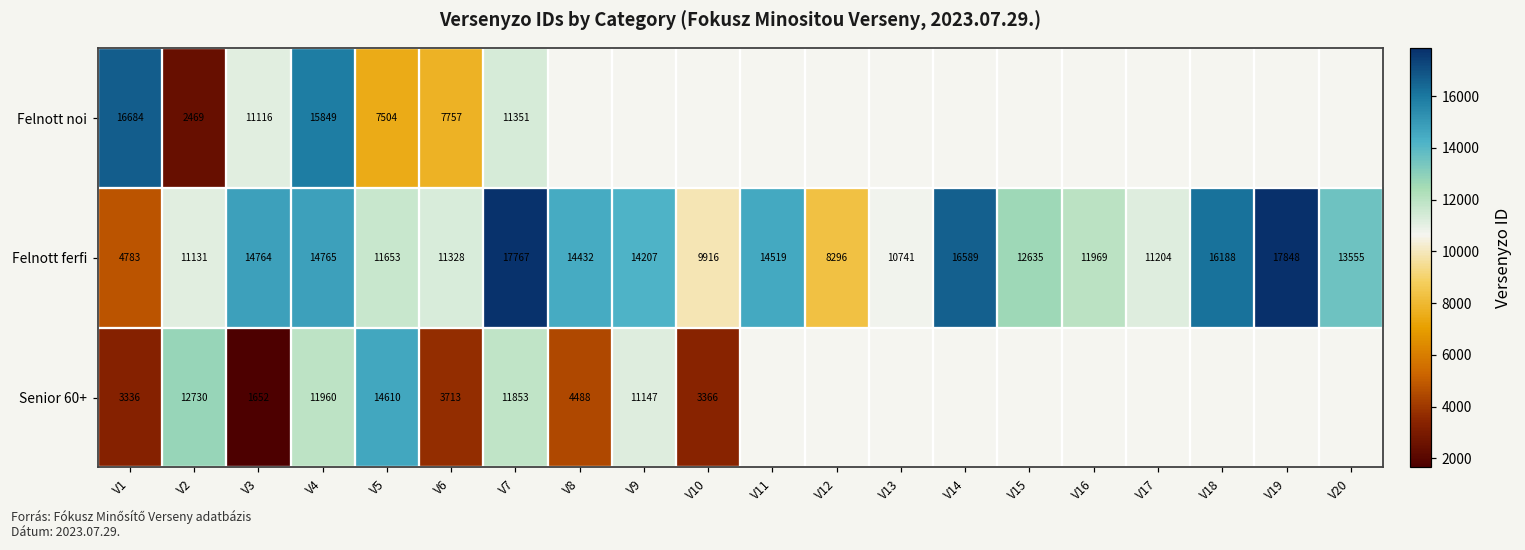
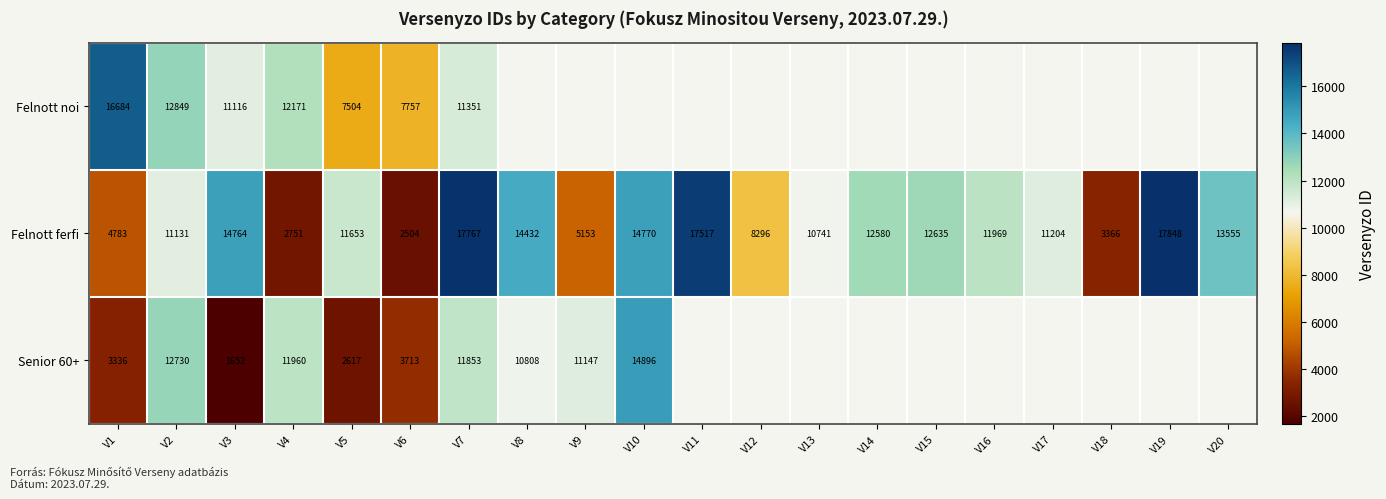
Felnott noi, V2: 2469 -> 12849
Felnott noi, V4: 15849 -> 12171
Felnott ferfi, V4: 14765 -> 2751
Felnott ferfi, V6: 11328 -> 2504
Felnott ferfi, V9: 14207 -> 5153
Felnott ferfi, V10: 9916 -> 14770
Felnott ferfi, V11: 14519 -> 17517
Felnott ferfi, V14: 16589 -> 12580
Felnott ferfi, V18: 16188 -> 3366
Senior 60+, V5: 14610 -> 2617
Senior 60+, V8: 4488 -> 10808
Senior 60+, V10: 3366 -> 14896
